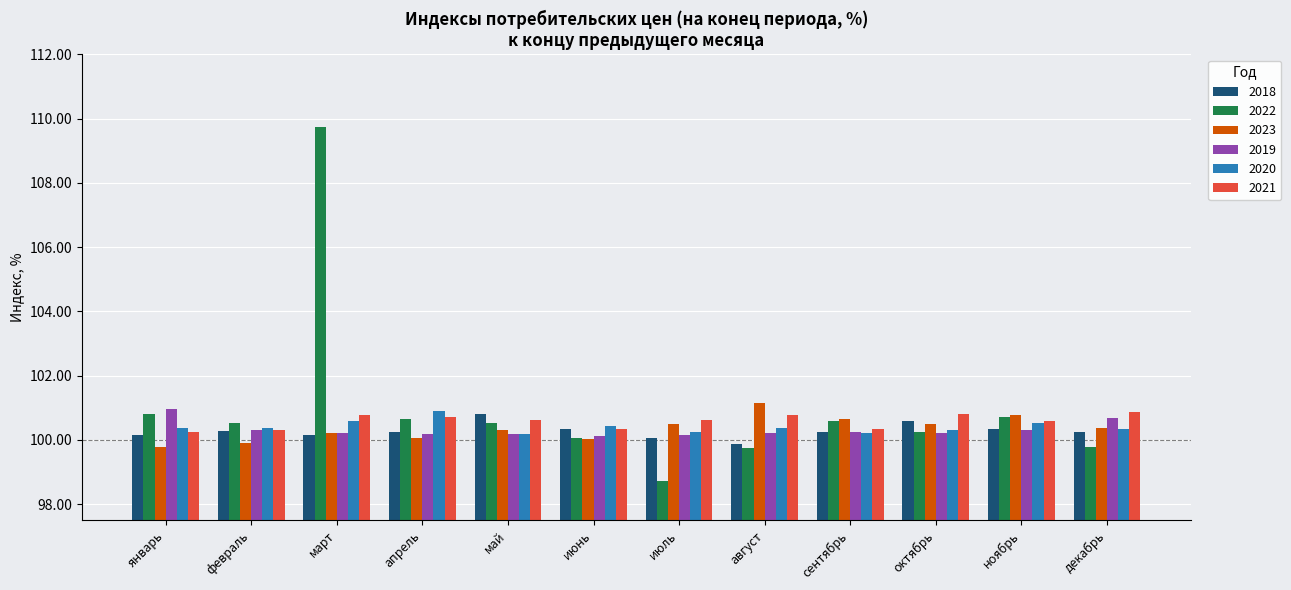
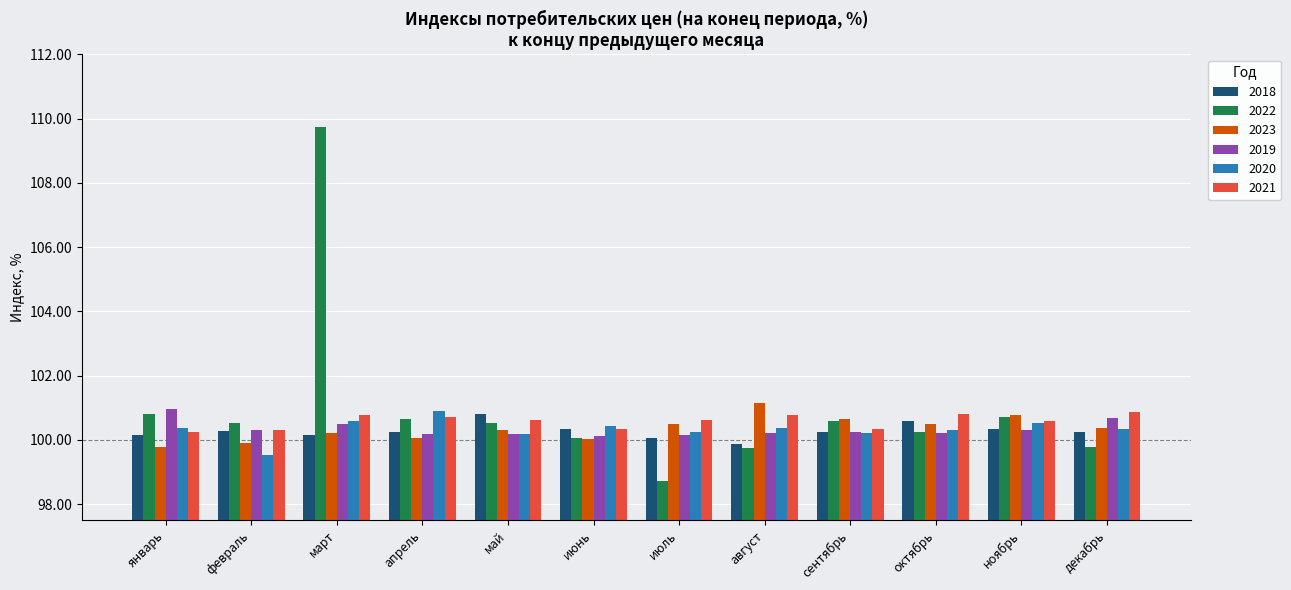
2020, февраль: 100.4 -> 99.5
2019, март: 100.2 -> 100.5
